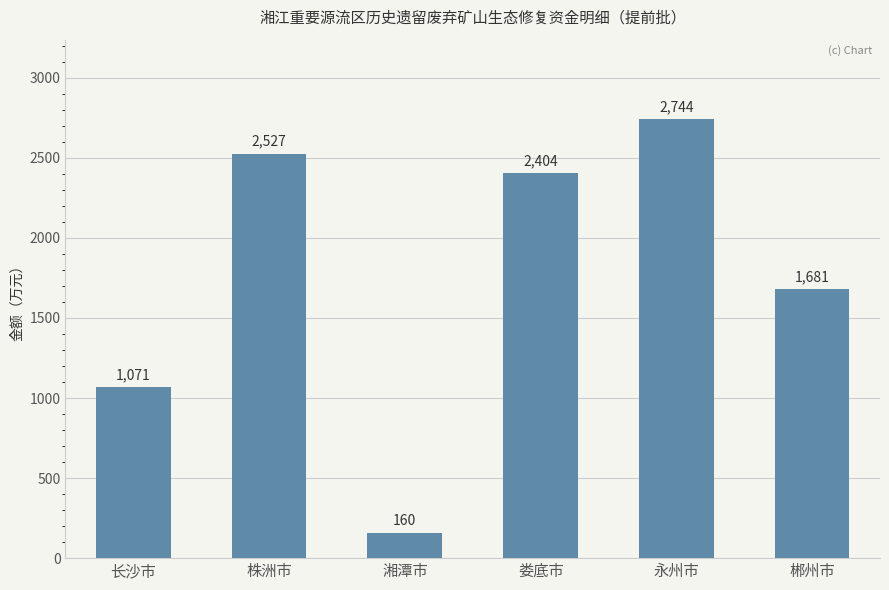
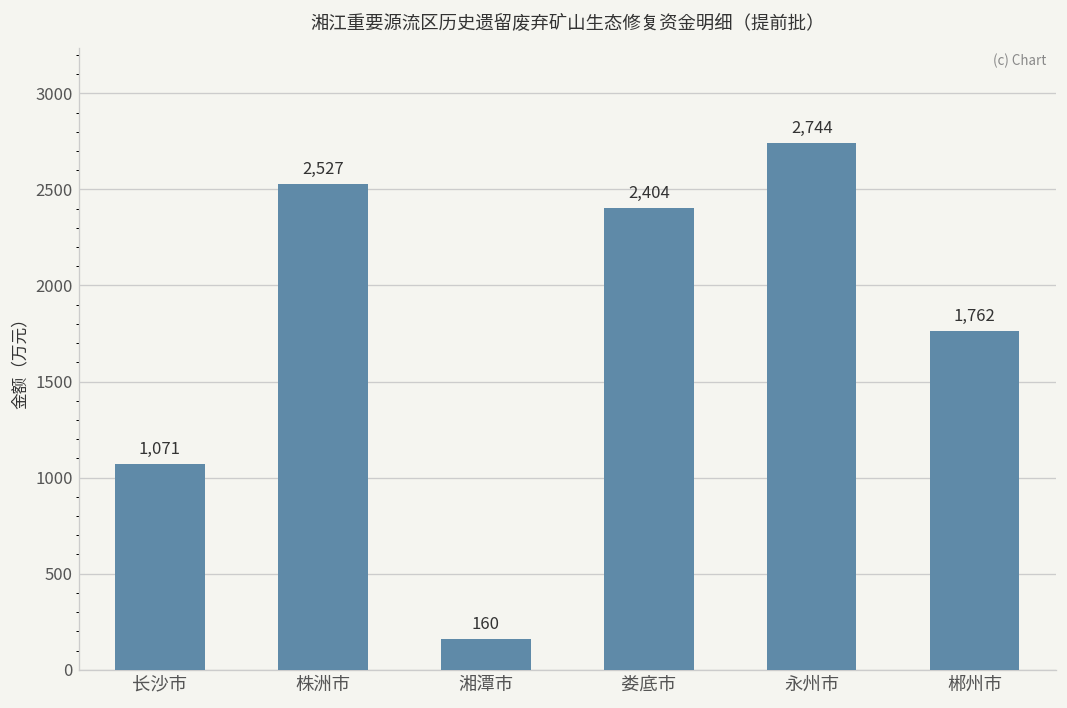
郴州市: 1,681 -> 1,762
